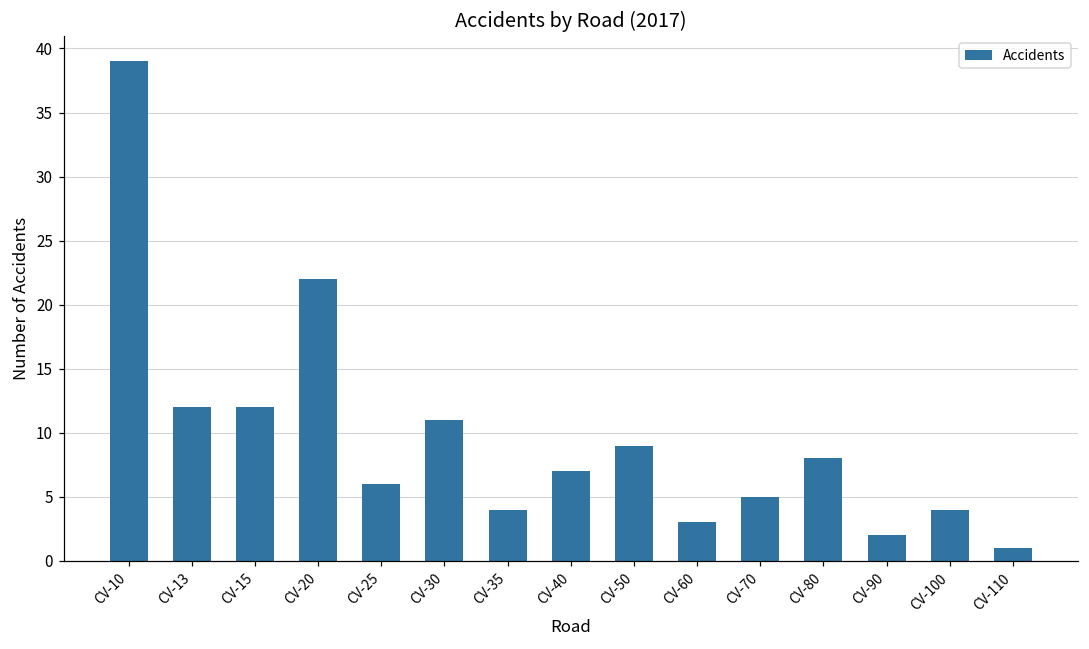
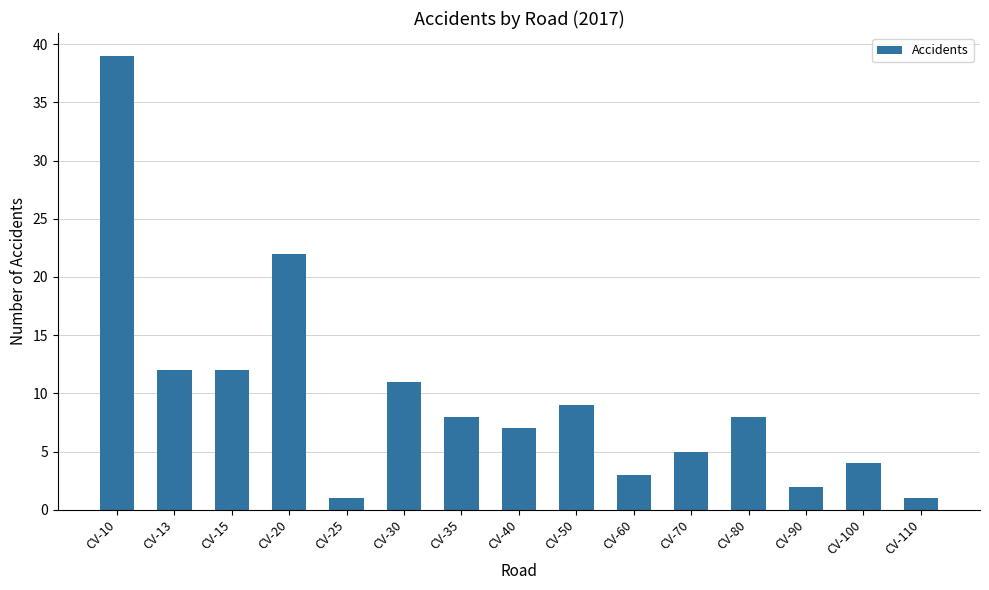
CV-25: 6 -> 1
CV-35: 4 -> 8
